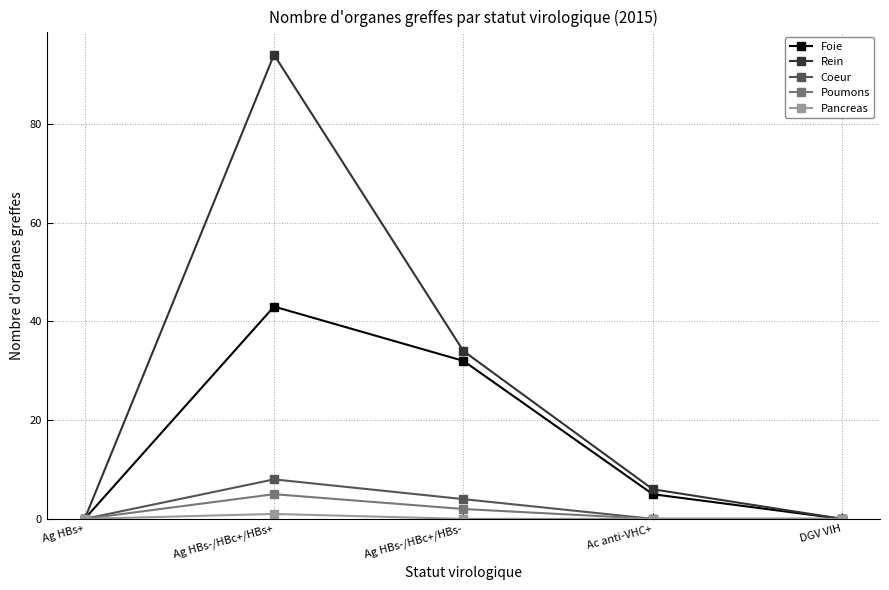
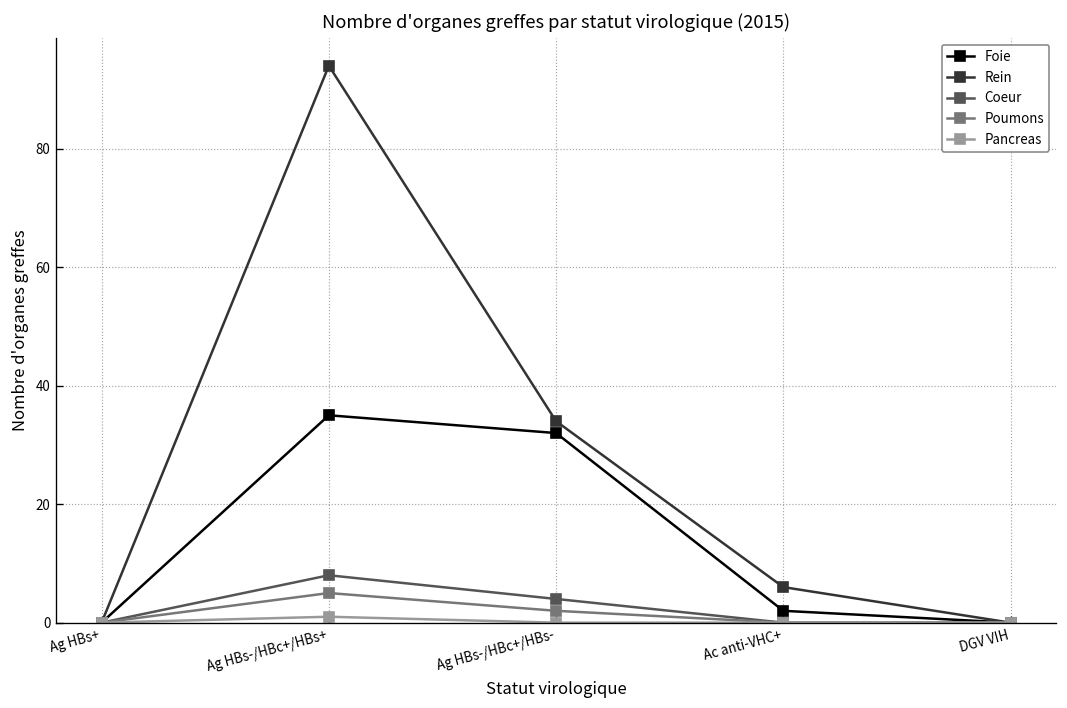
Foie, Ag HBs-/HBc+/HBs+: 43 -> 35
Foie, Ac anti-VHC+: 5 -> 2
